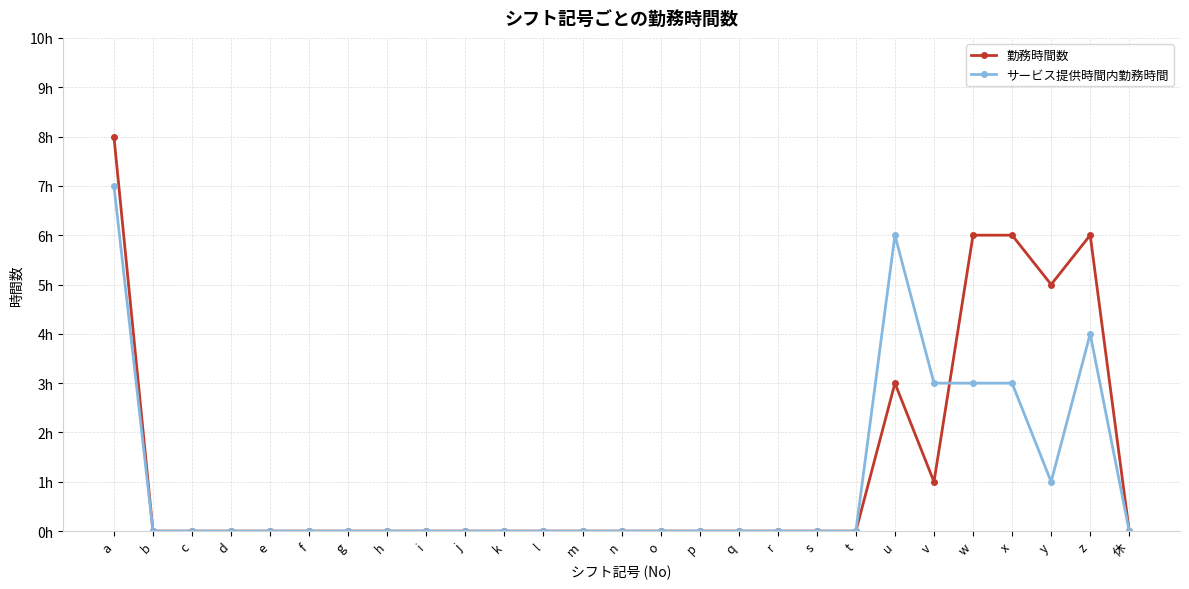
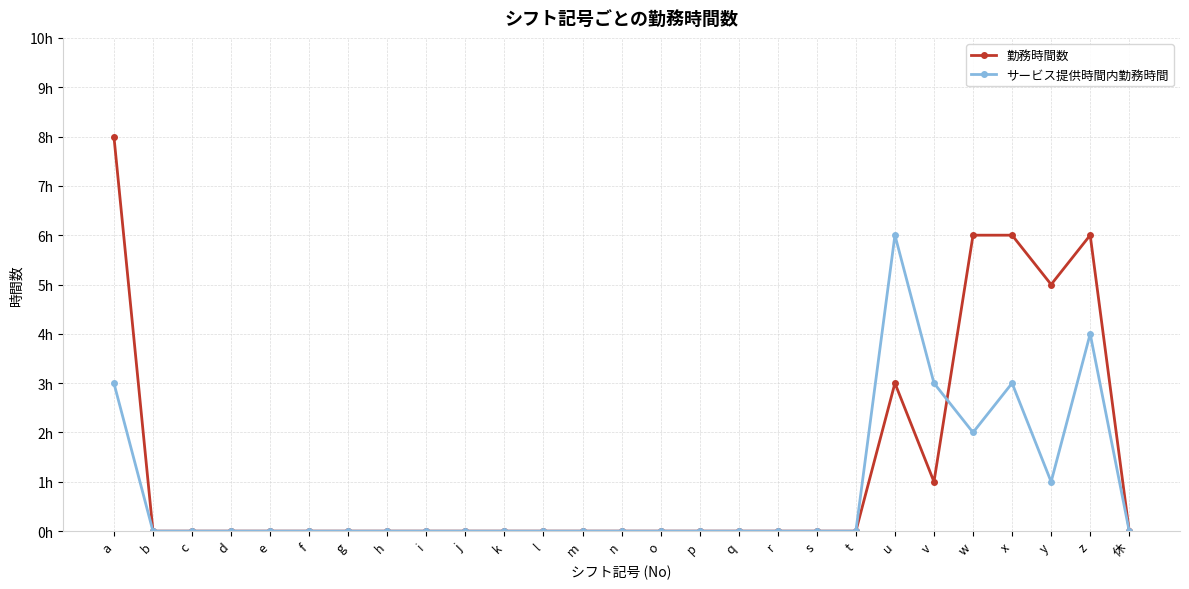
サービス提供時間内勤務時間, a: 7h -> 3h
サービス提供時間内勤務時間, w: 3h -> 2h
